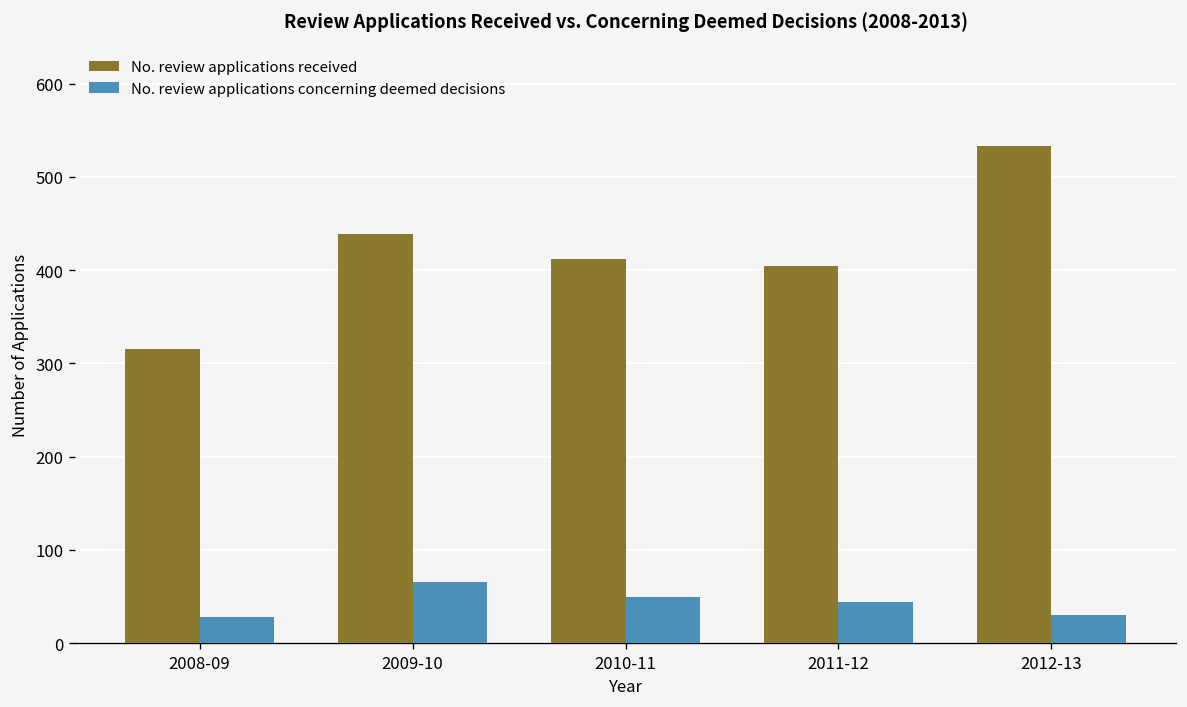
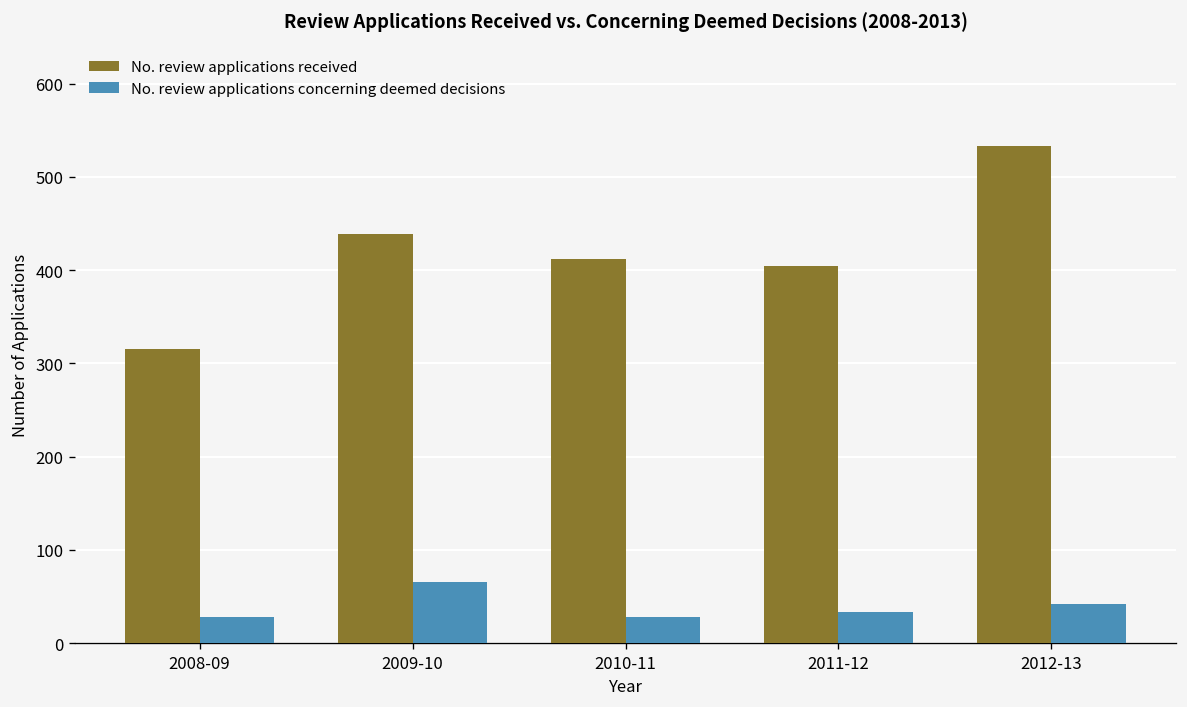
No. review applications concerning deemed decisions, 2010-11: 50 -> 30
No. review applications concerning deemed decisions, 2011-12: 40 -> 30
No. review applications concerning deemed decisions, 2012-13: 30 -> 40
